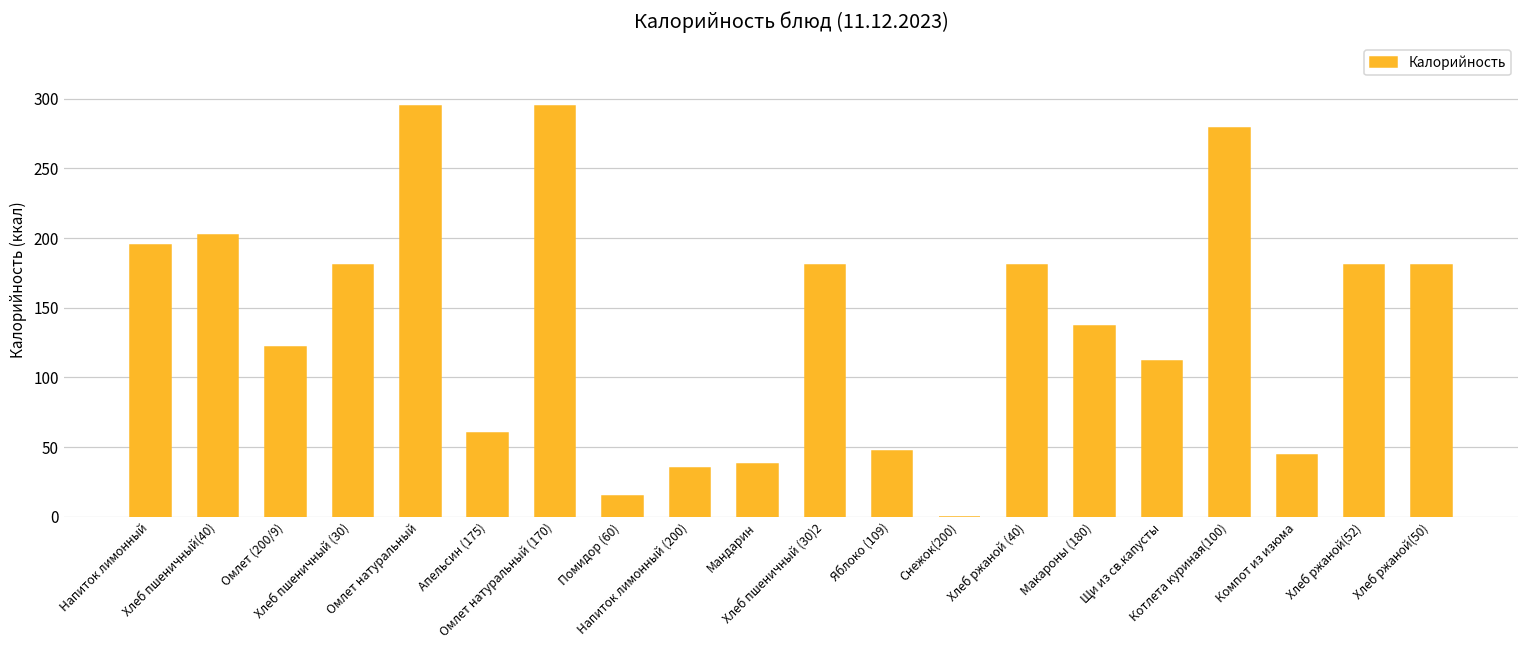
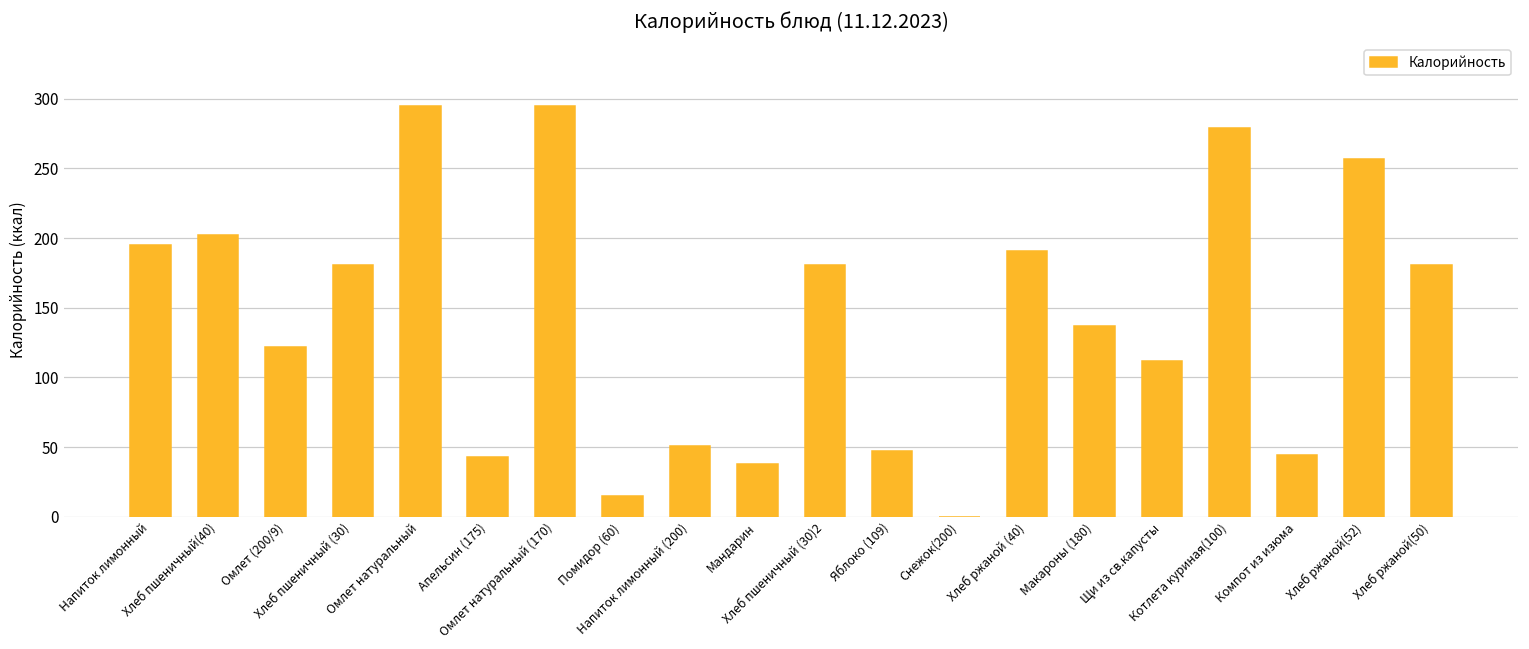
Апельсин (175): 60 -> 43
Напиток лимонный (200): 35 -> 51
Хлеб ржаной (40): 181 -> 191
Хлеб ржаной(52): 181 -> 257
